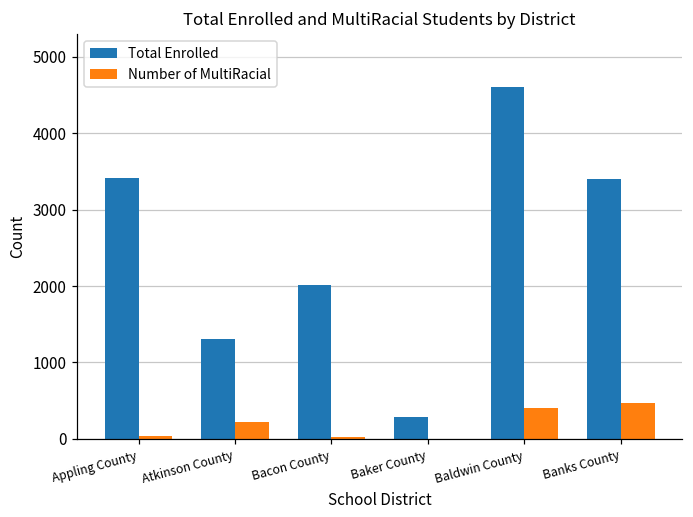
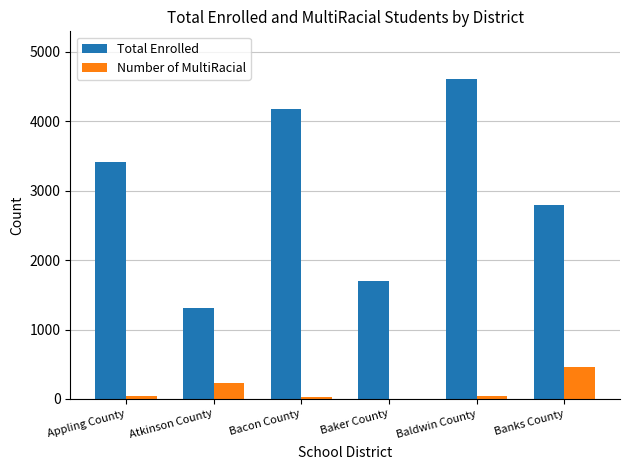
Total Enrolled, Bacon County: 2000 -> 4200
Total Enrolled, Baker County: 300 -> 1700
Number of MultiRacial, Baldwin County: 400 -> 0
Total Enrolled, Banks County: 3400 -> 2800
